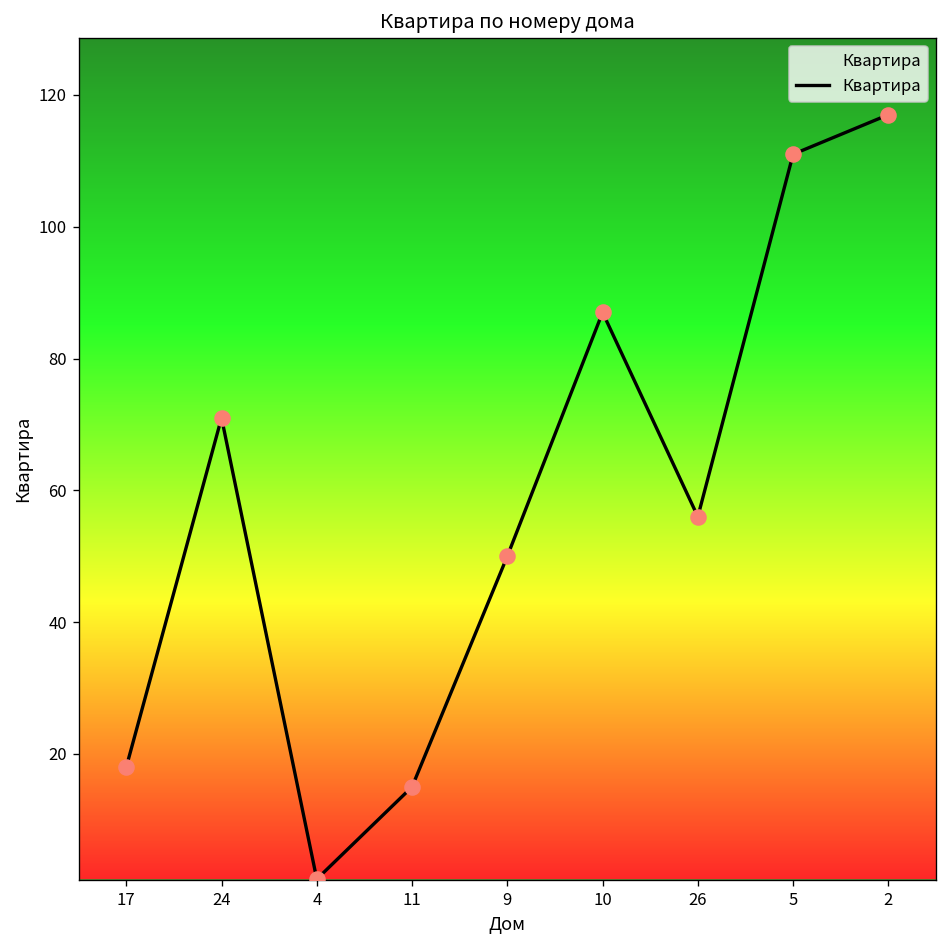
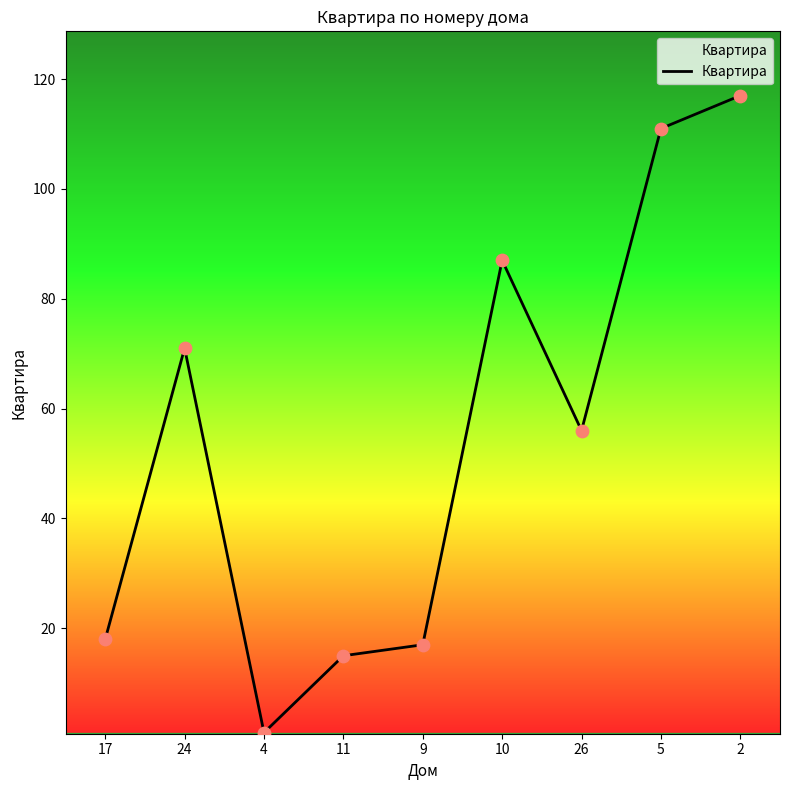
9: 50 -> 17
